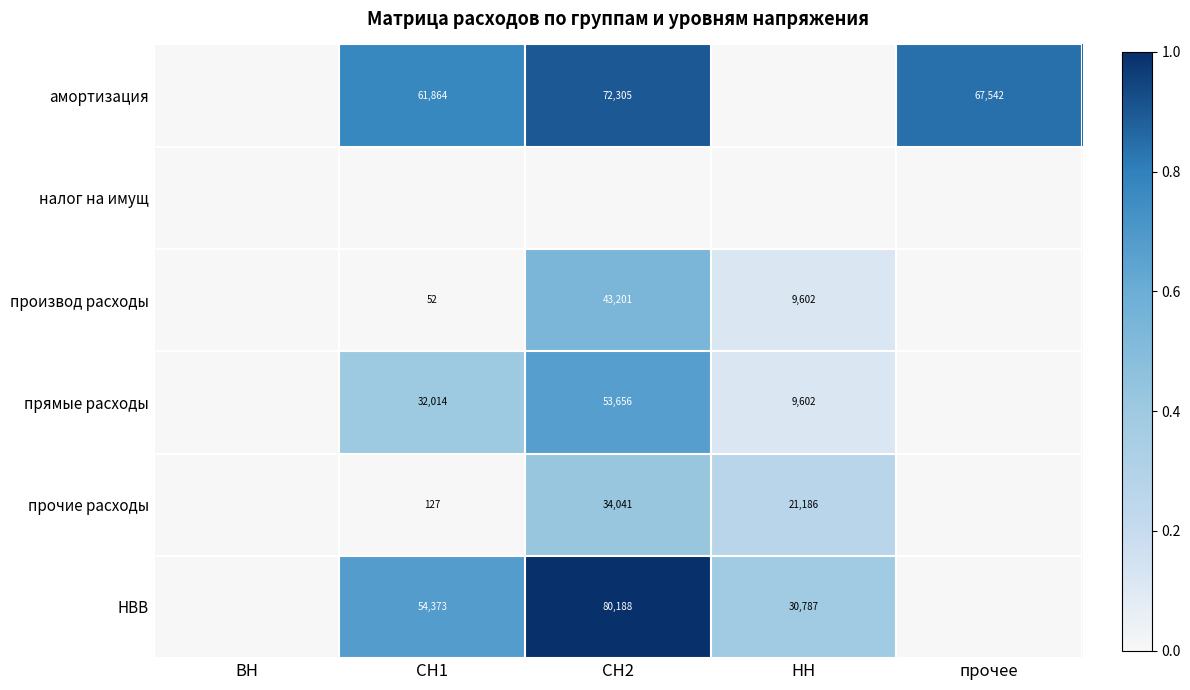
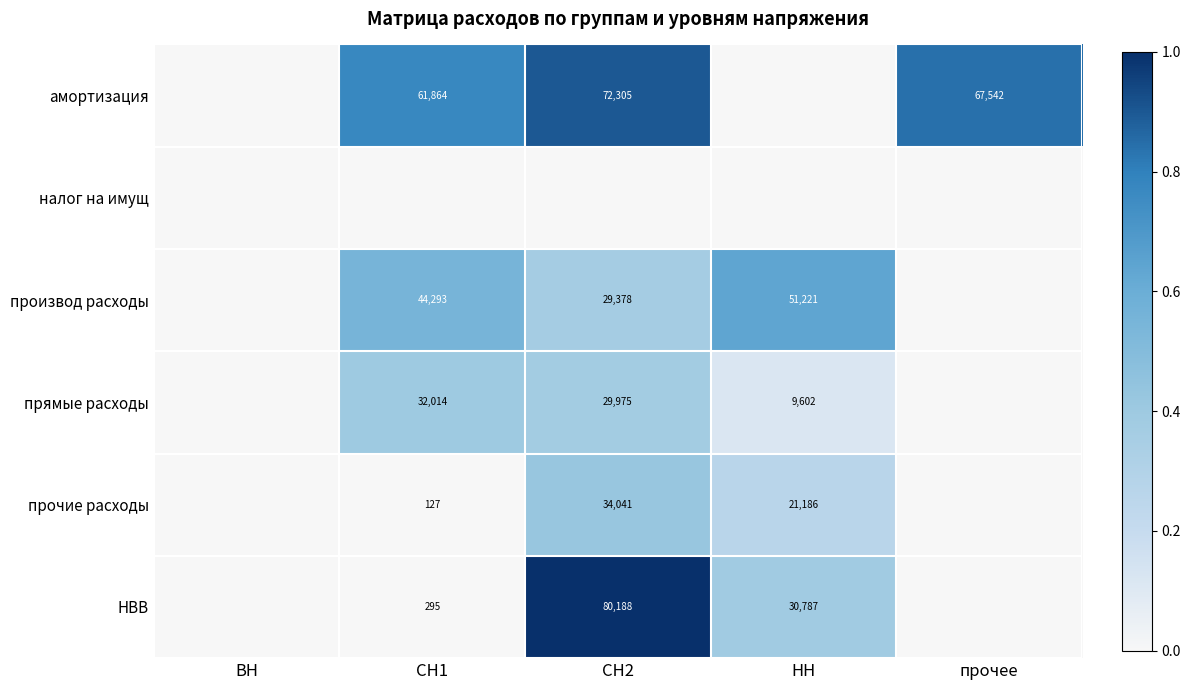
производ расходы, СН1: 52 -> 44,293
производ расходы, СН2: 43,201 -> 29,378
производ расходы, НН: 9,602 -> 51,221
прямые расходы, СН2: 53,656 -> 29,975
НВВ, СН1: 54,373 -> 295
